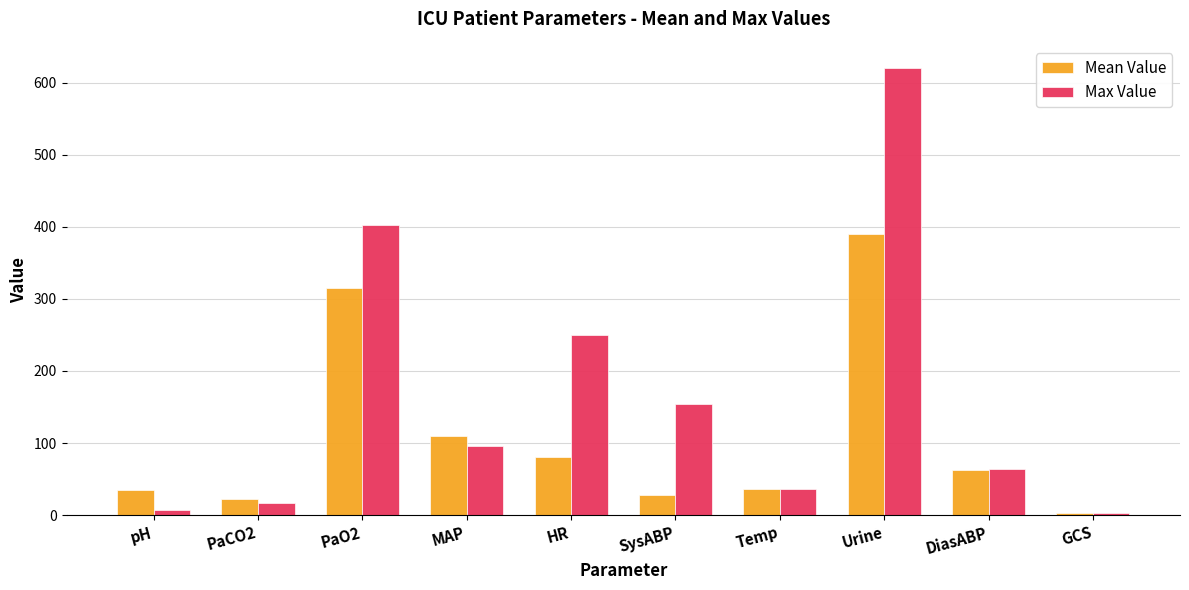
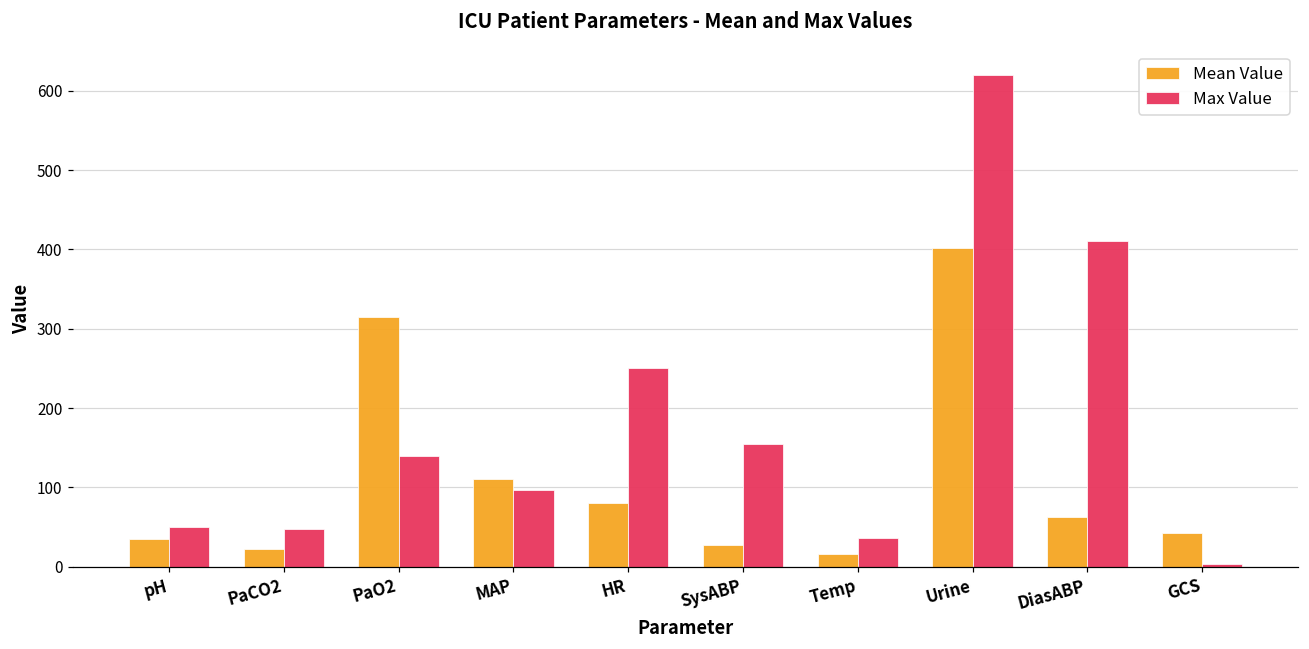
Max Value, pH: 10 -> 50
Max Value, PaCO2: 20 -> 50
Max Value, PaO2: 400 -> 140
Mean Value, Temp: 40 -> 20
Mean Value, Urine: 390 -> 400
Max Value, DiasABP: 60 -> 410
Mean Value, GCS: 0 -> 40
